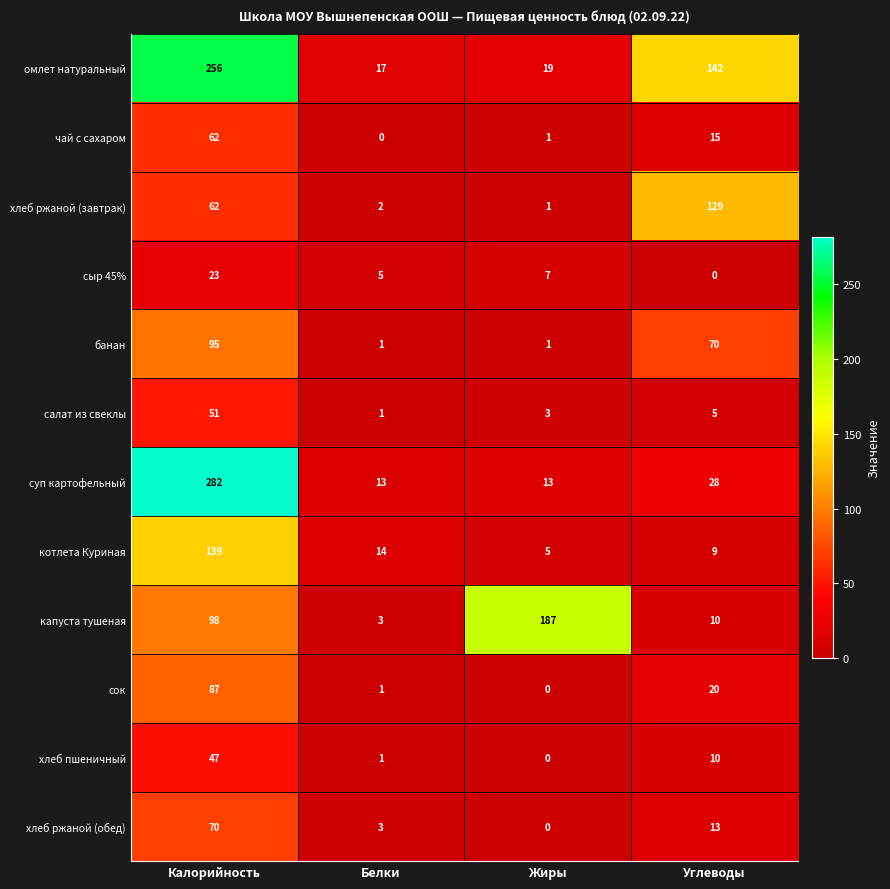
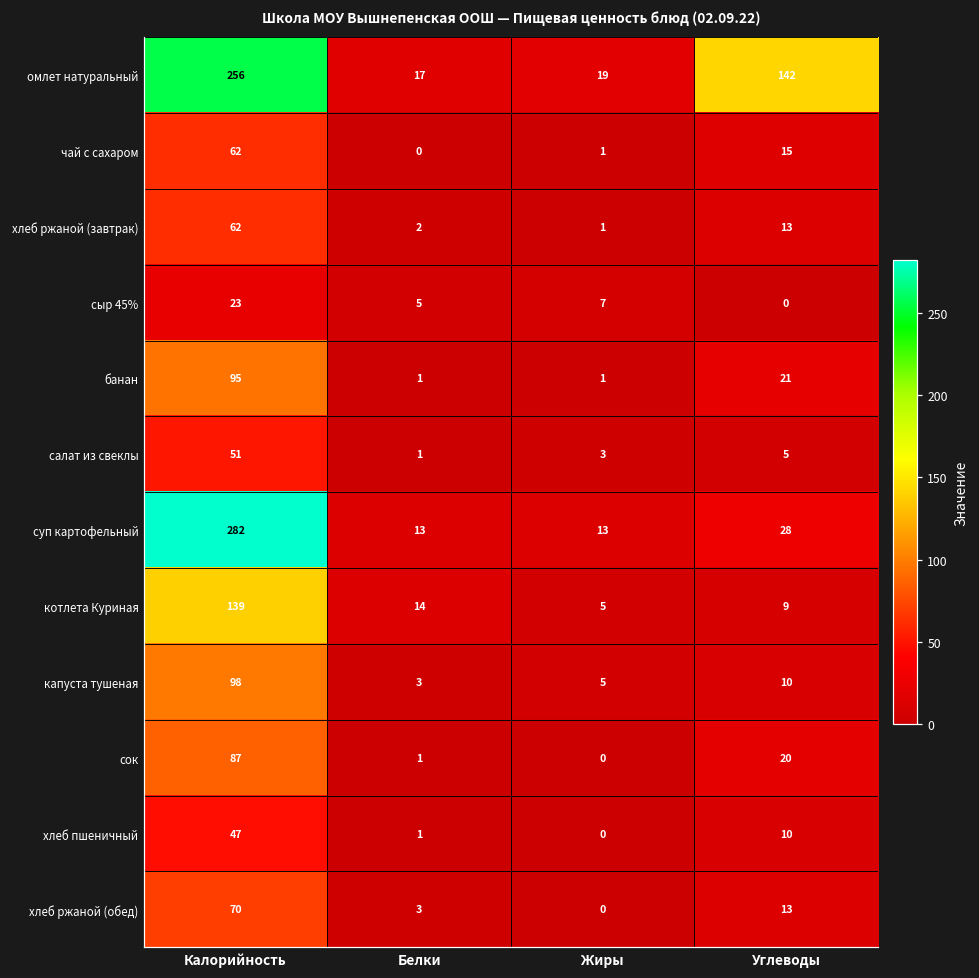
хлеб ржаной (завтрак), Углеводы: 129 -> 13
банан, Углеводы: 70 -> 21
капуста тушеная, Жиры: 187 -> 5
